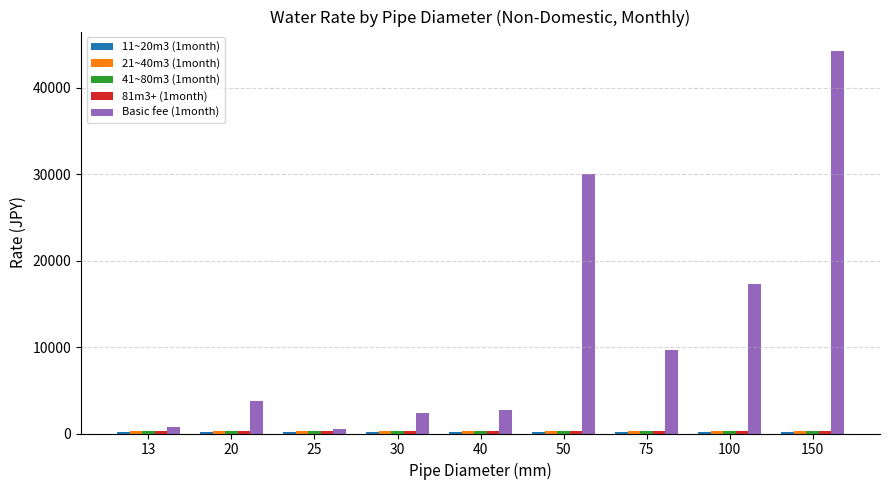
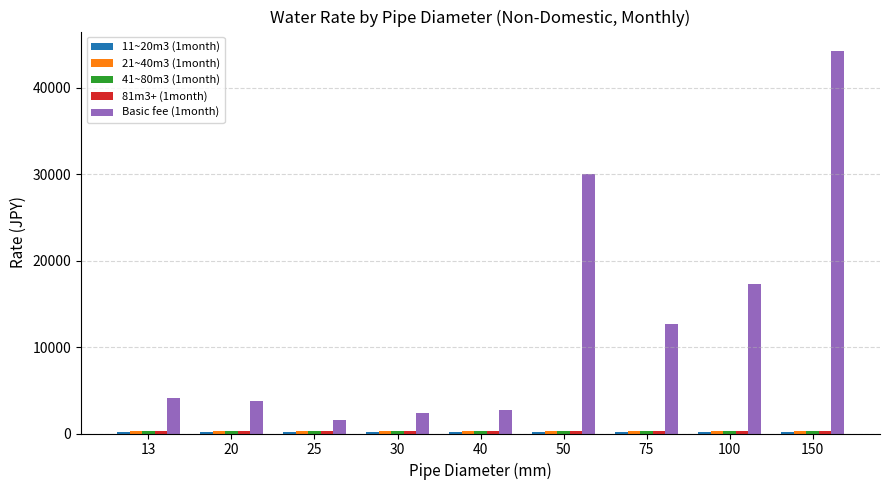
Basic fee (1month), 13: 1000 -> 4000
Basic fee (1month), 25: 0 -> 2000
Basic fee (1month), 75: 10000 -> 13000
